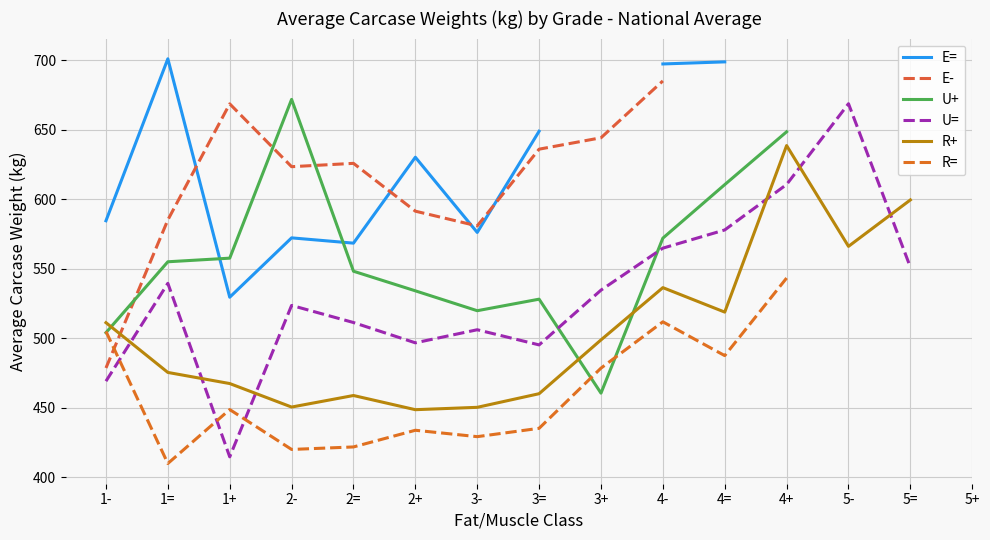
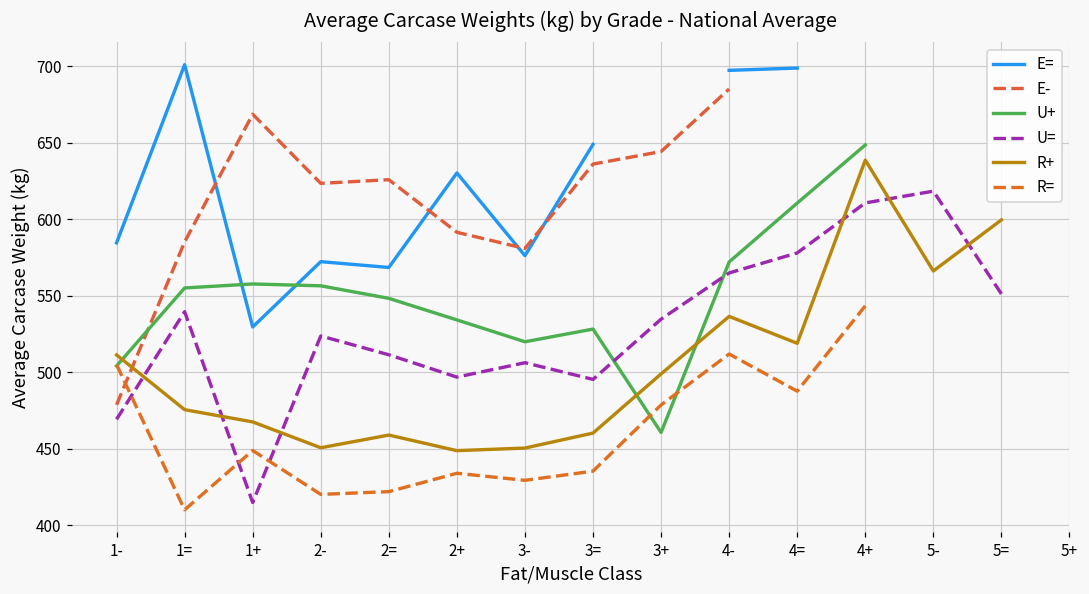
U+, 2-: 672 -> 557
U=, 5-: 669 -> 618
